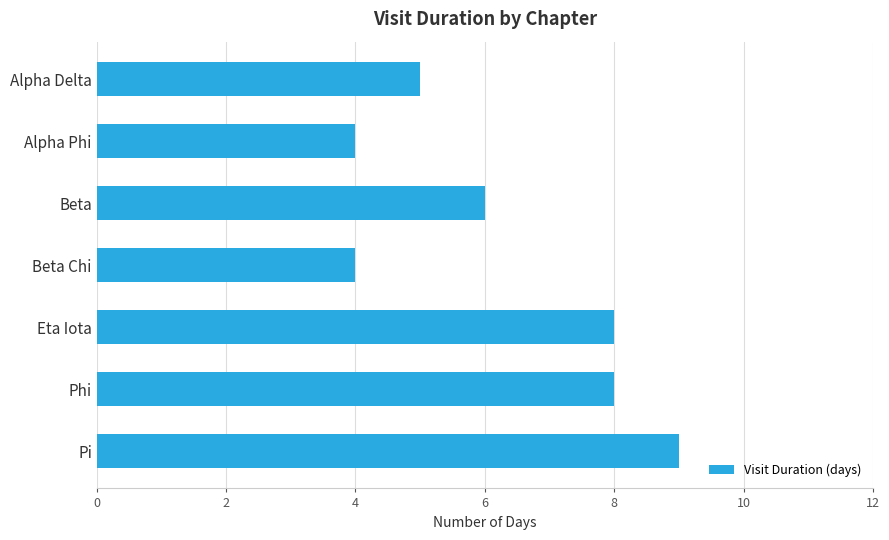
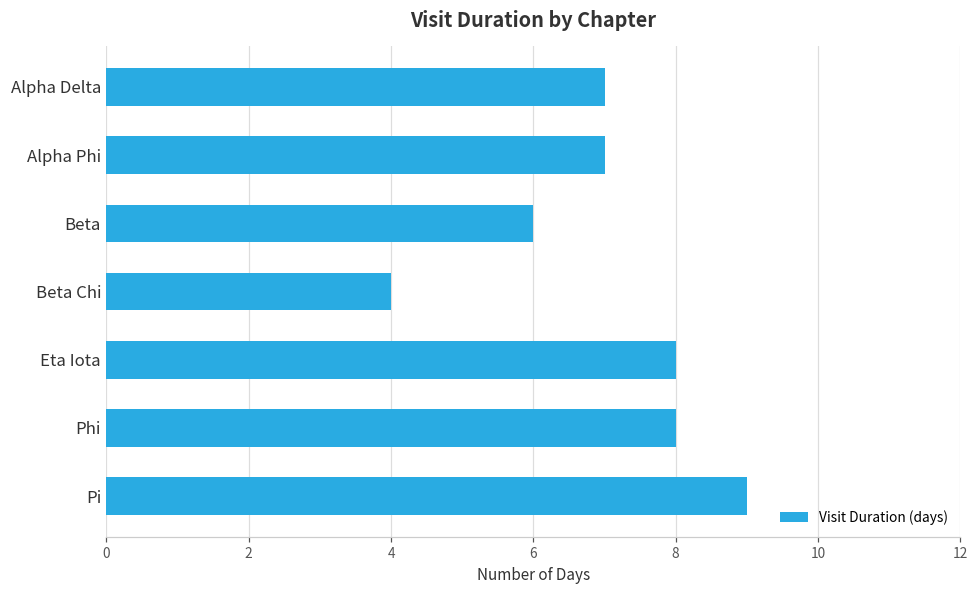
Alpha Delta: 5 -> 7
Alpha Phi: 4 -> 7
